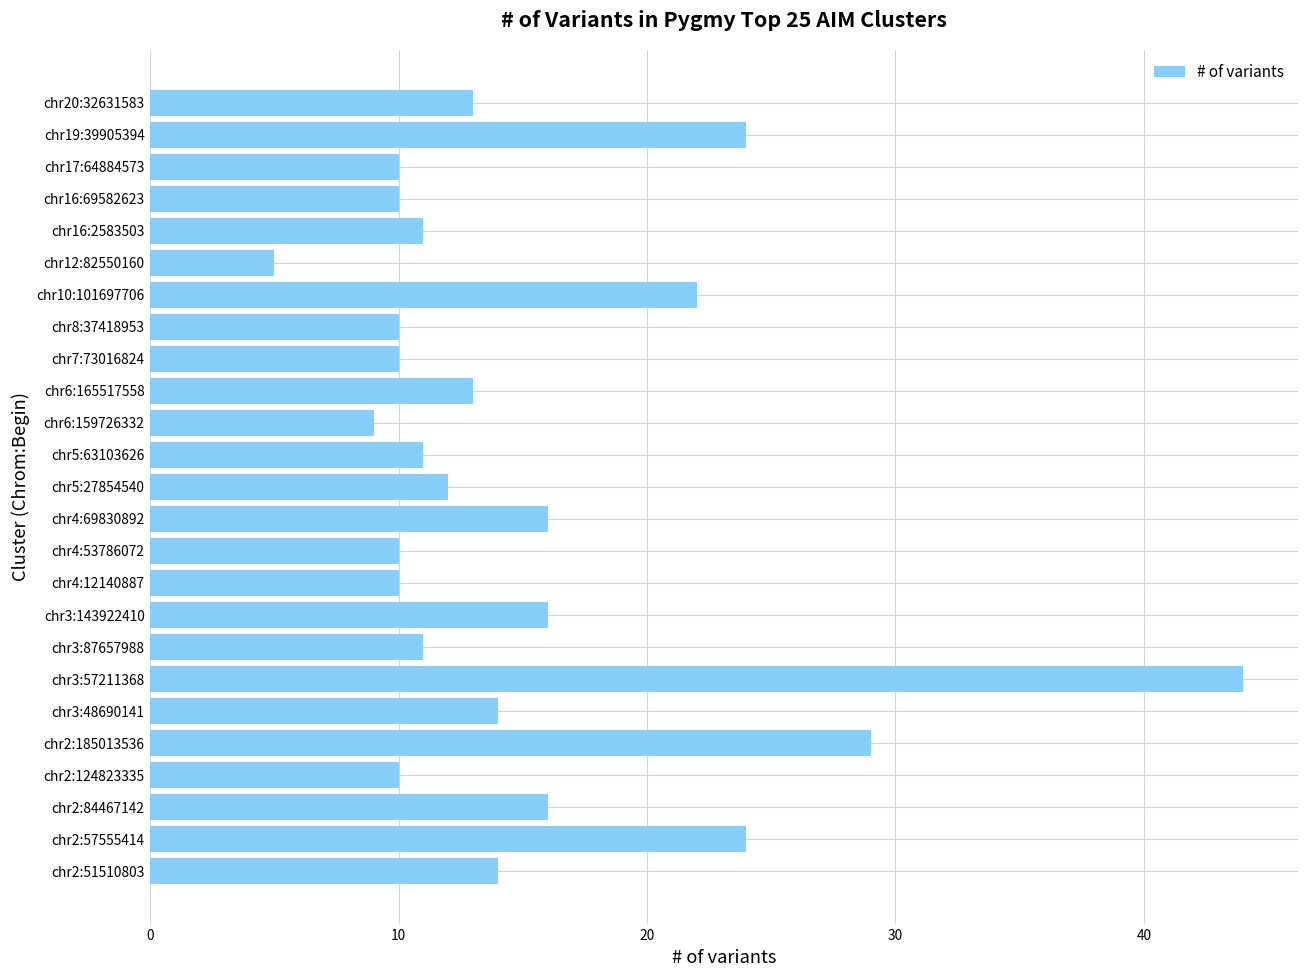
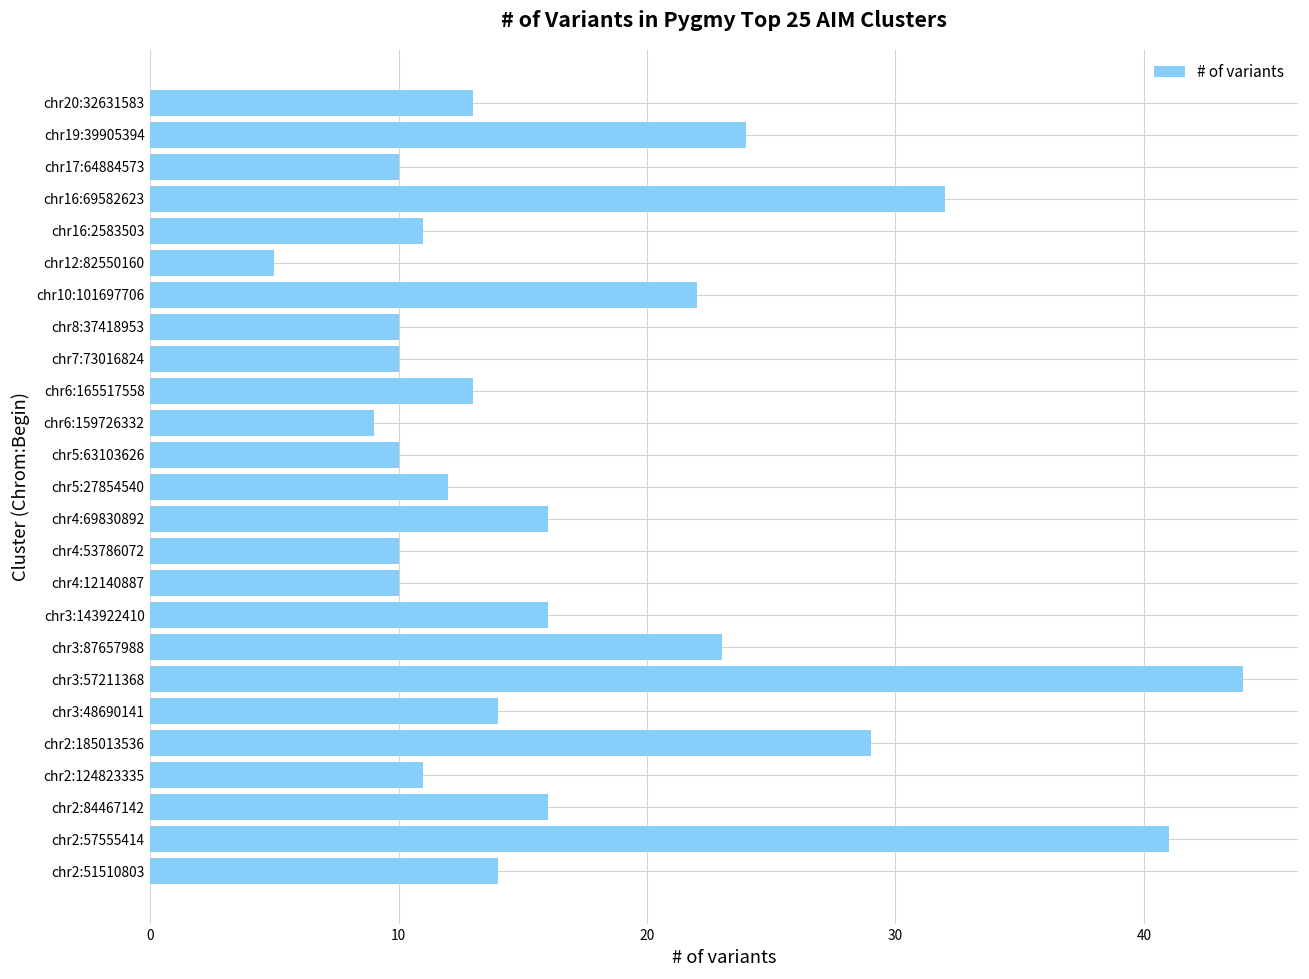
chr16:69582623: 10 -> 32
chr5:63103626: 11 -> 10
chr3:87657988: 11 -> 23
chr2:124823335: 10 -> 11
chr2:57555414: 24 -> 41
